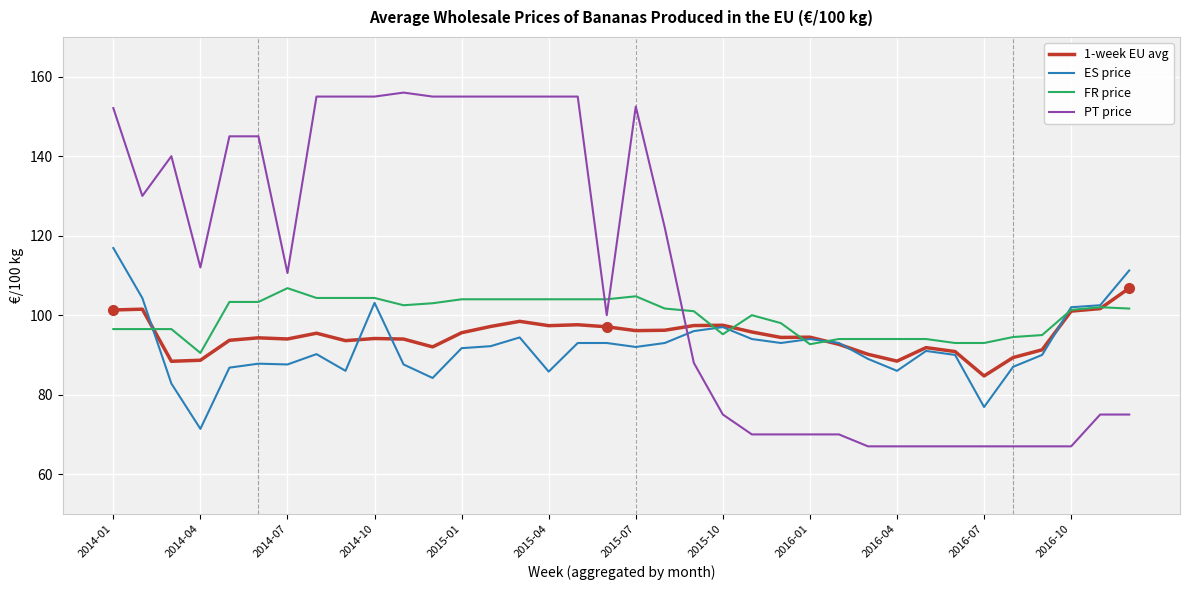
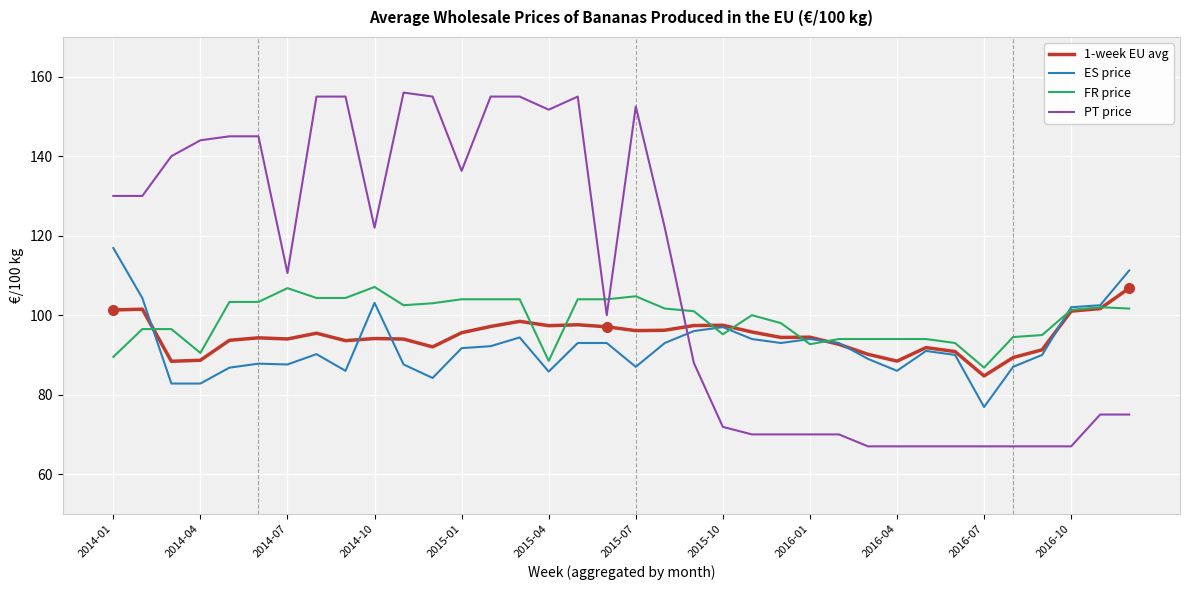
FR price, 2014-01: 97 -> 90
PT price, 2014-01: 152 -> 130
ES price, 2014-04: 71 -> 83
PT price, 2014-04: 112 -> 144
FR price, 2014-10: 104 -> 107
PT price, 2014-10: 155 -> 122
PT price, 2015-01: 155 -> 136
FR price, 2015-04: 104 -> 89
PT price, 2015-04: 155 -> 152
ES price, 2015-07: 92 -> 87
PT price, 2015-10: 75 -> 72
FR price, 2016-07: 93 -> 87
